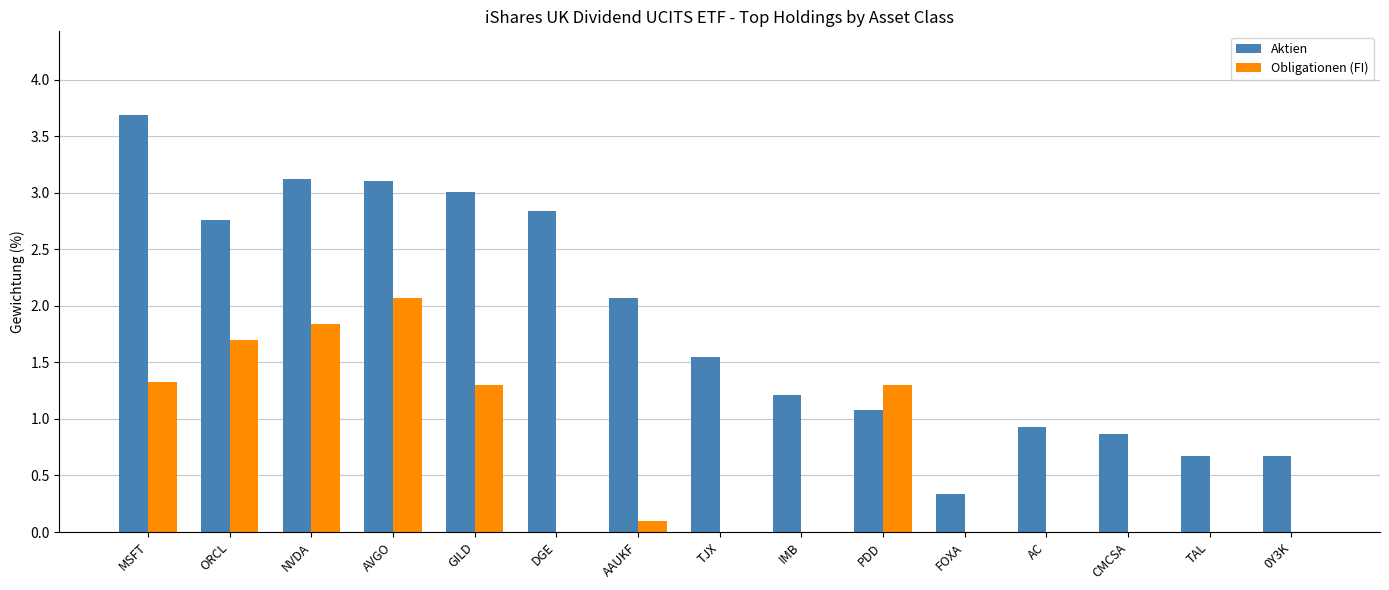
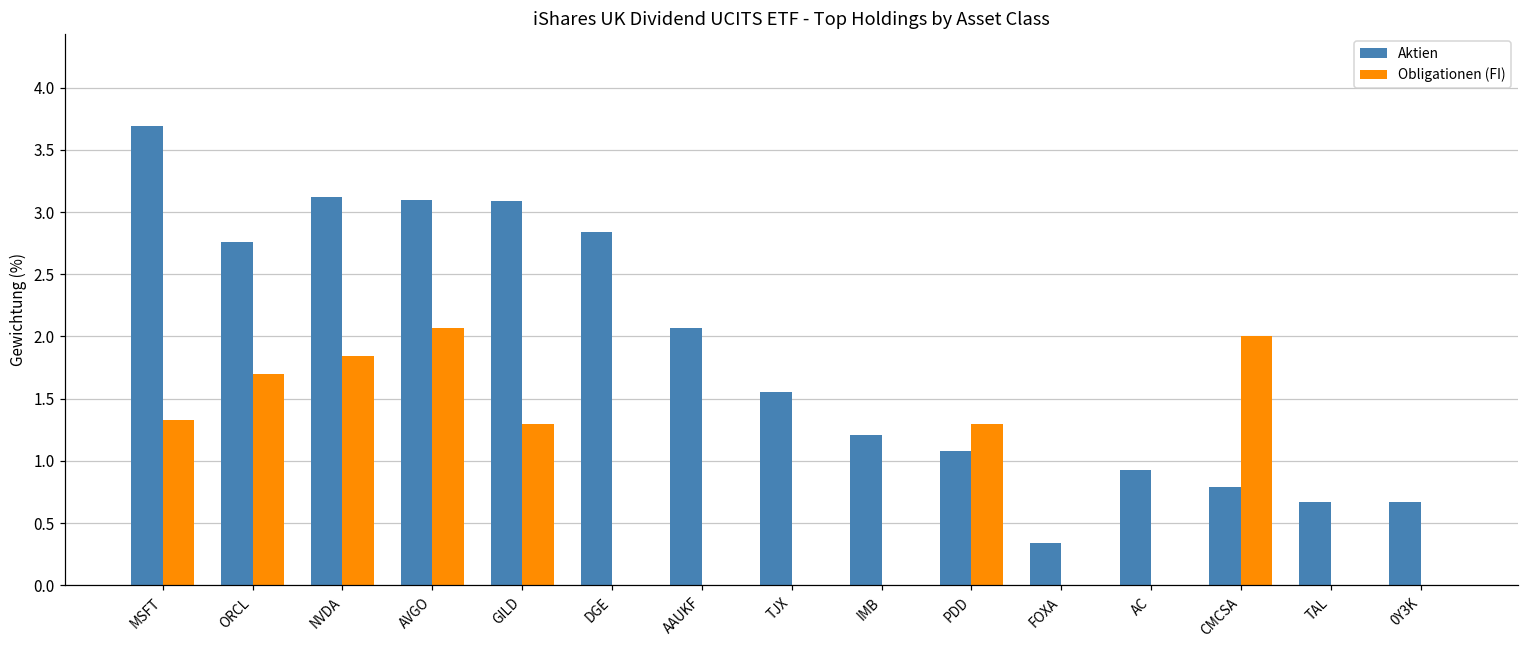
Aktien, GILD: 3.01 -> 3.09
Obligationen (FI), AAUKF: 0.1 -> 0.0
Aktien, CMCSA: 0.87 -> 0.79
Obligationen (FI), CMCSA: 0 -> 2
